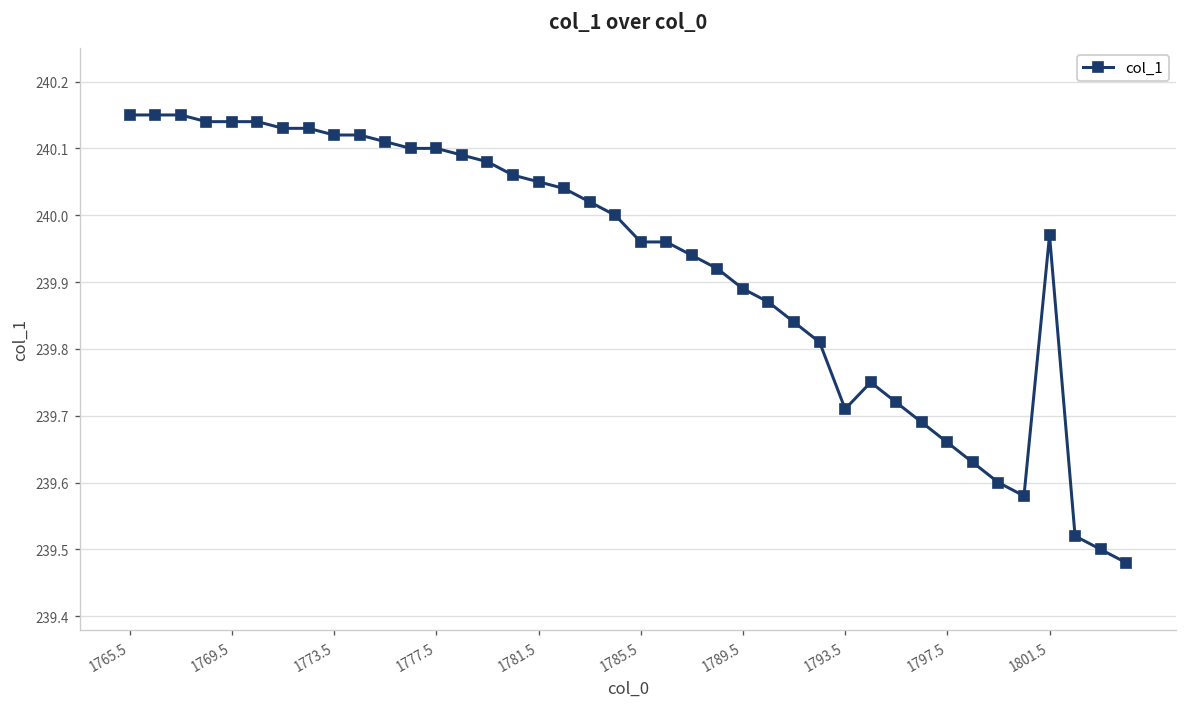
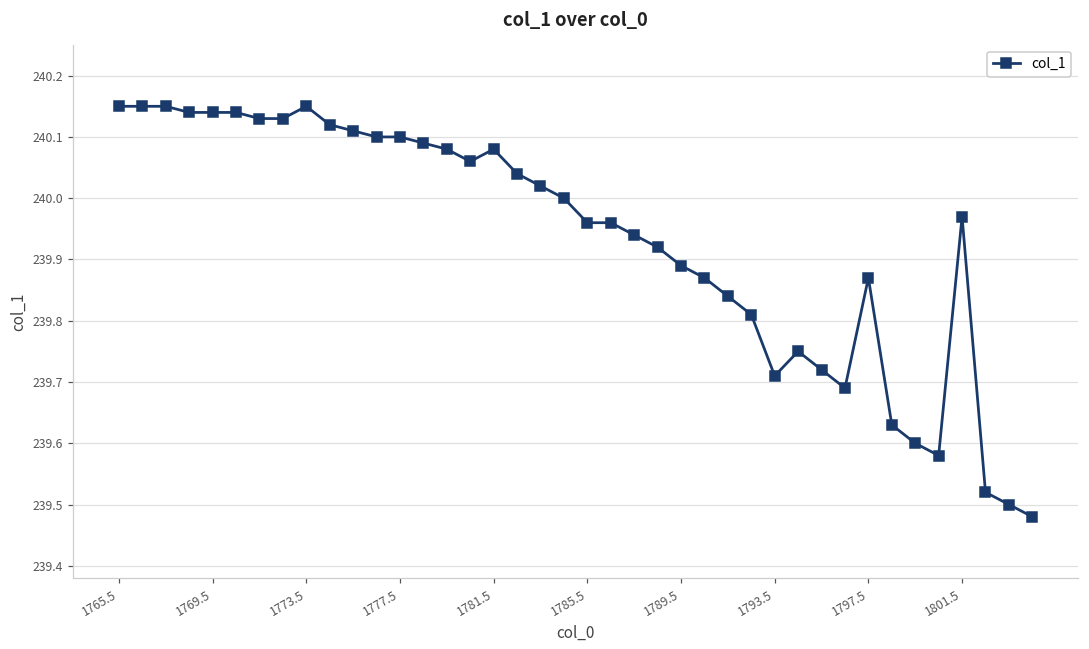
1773.5: 240.12 -> 240.15
1781.5: 240.05 -> 240.08
1797.5: 239.66 -> 239.87
